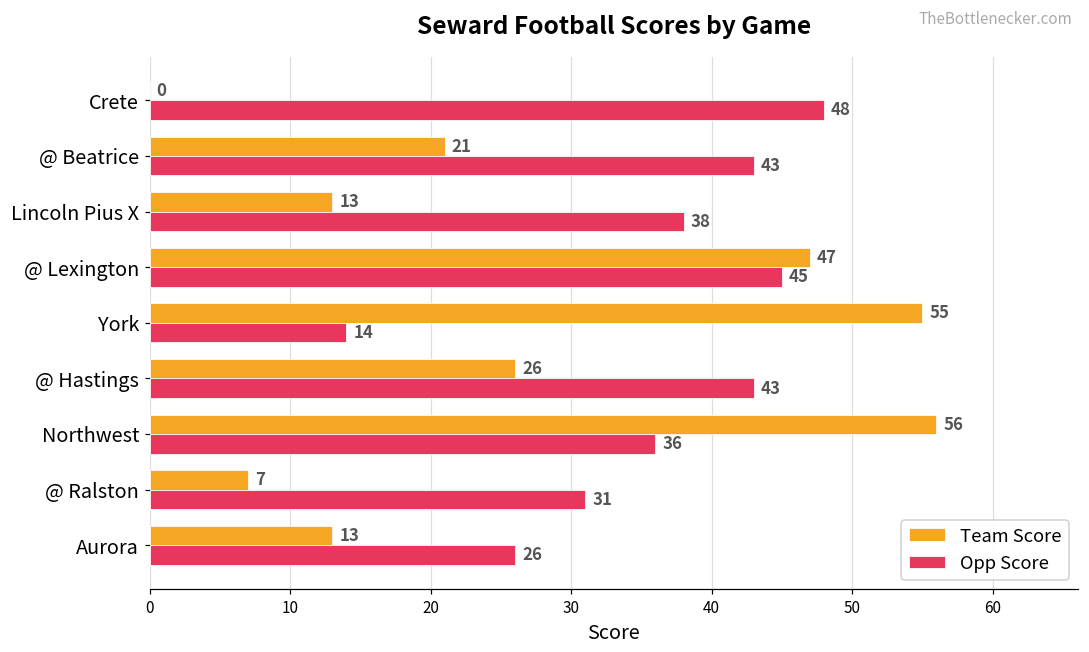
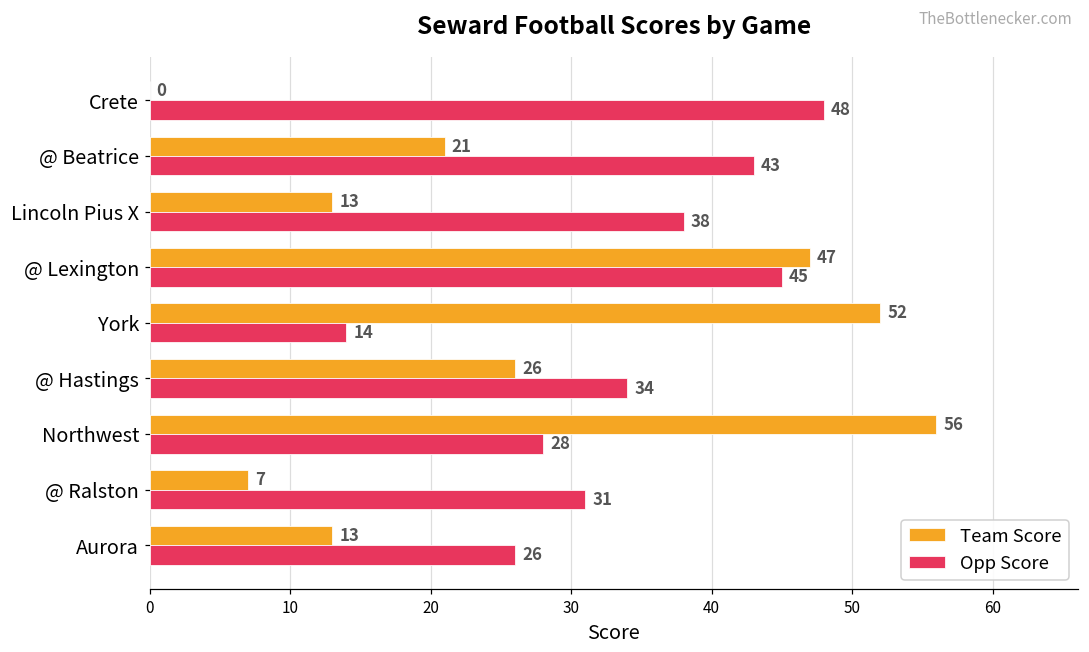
Team Score, York: 55 -> 52
Opp Score, @ Hastings: 43 -> 34
Opp Score, Northwest: 36 -> 28
